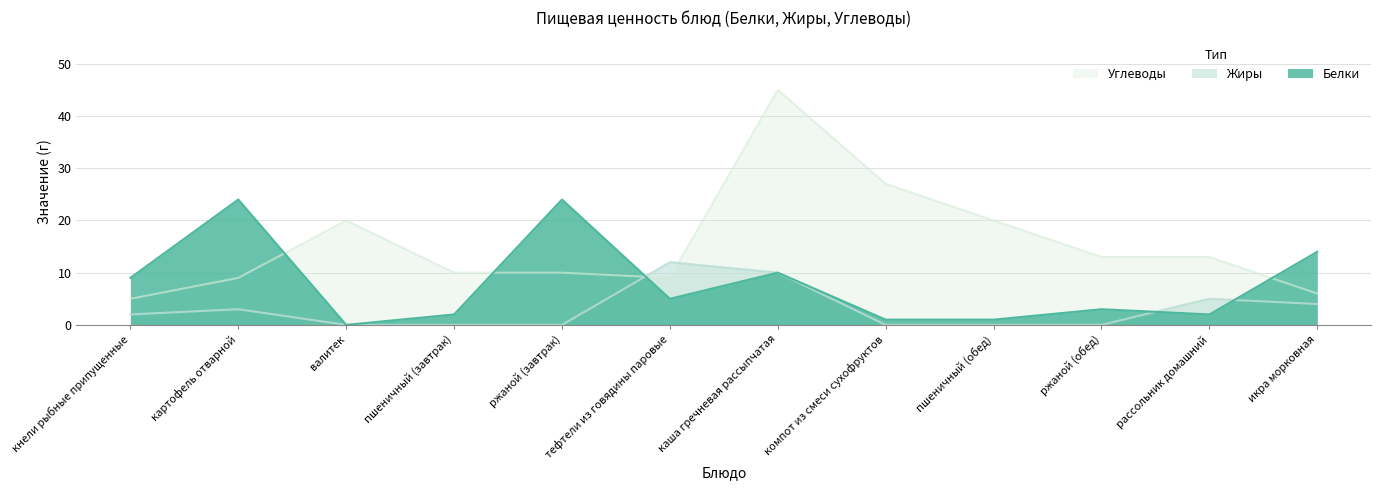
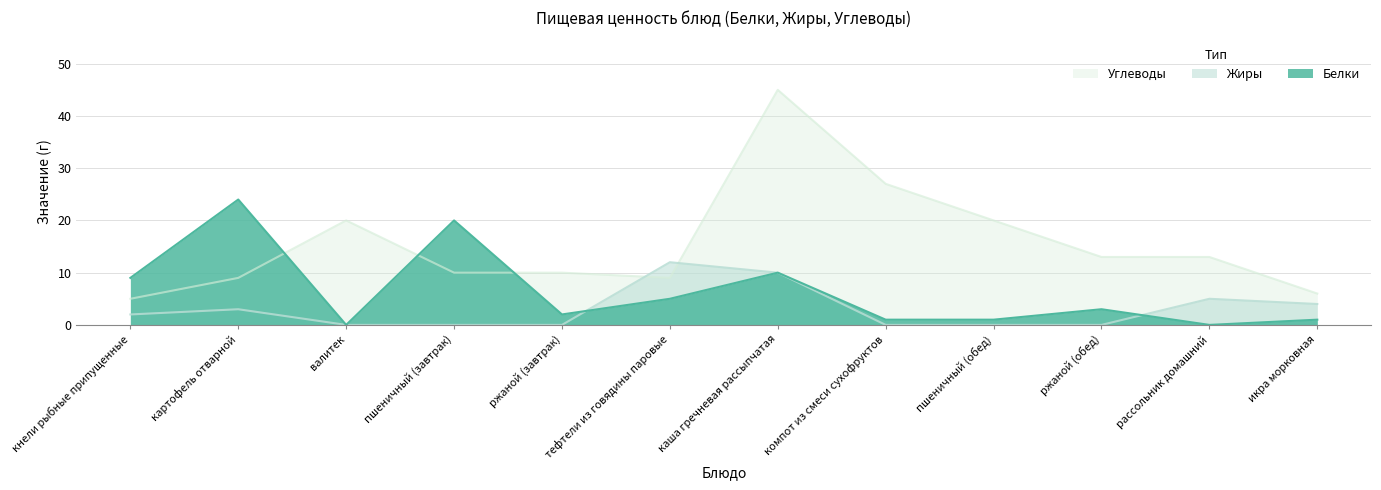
Белки, пшеничный (завтрак): 2 -> 20
Белки, ржаной (завтрак): 24 -> 2
Белки, рассольник домашний: 2 -> 0
Белки, икра морковная: 14 -> 1
